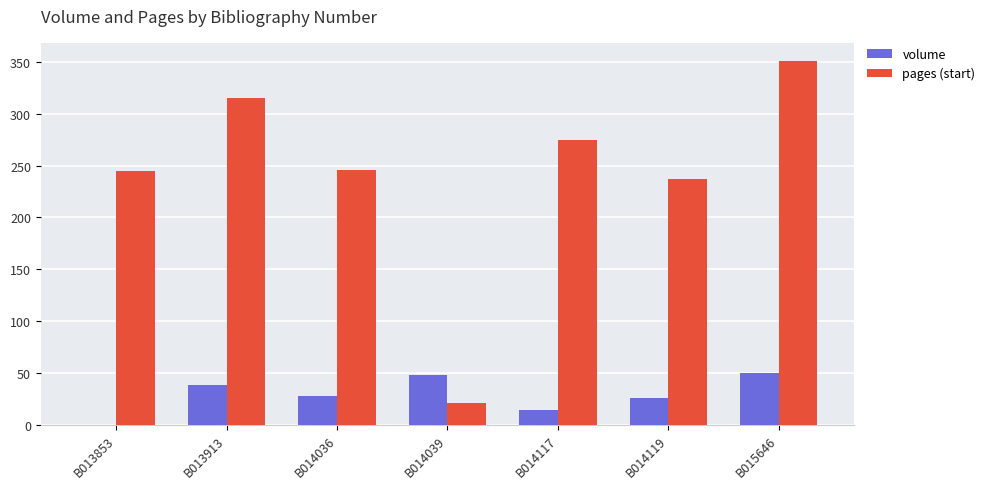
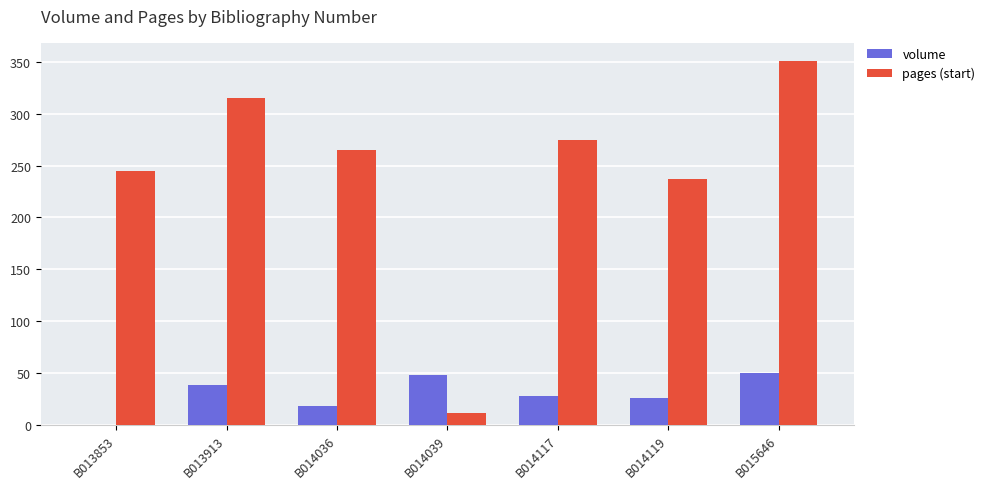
volume, B014036: 28 -> 18
pages (start), B014036: 246 -> 265
pages (start), B014039: 21 -> 11
volume, B014117: 14 -> 28
